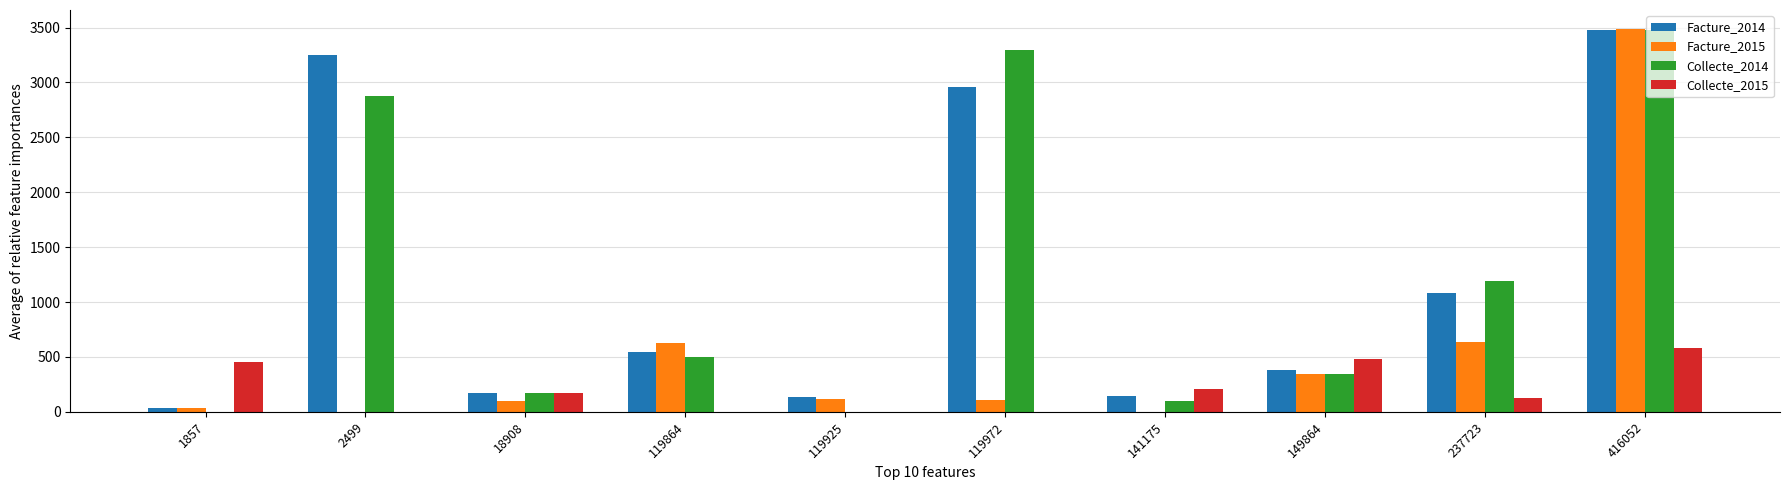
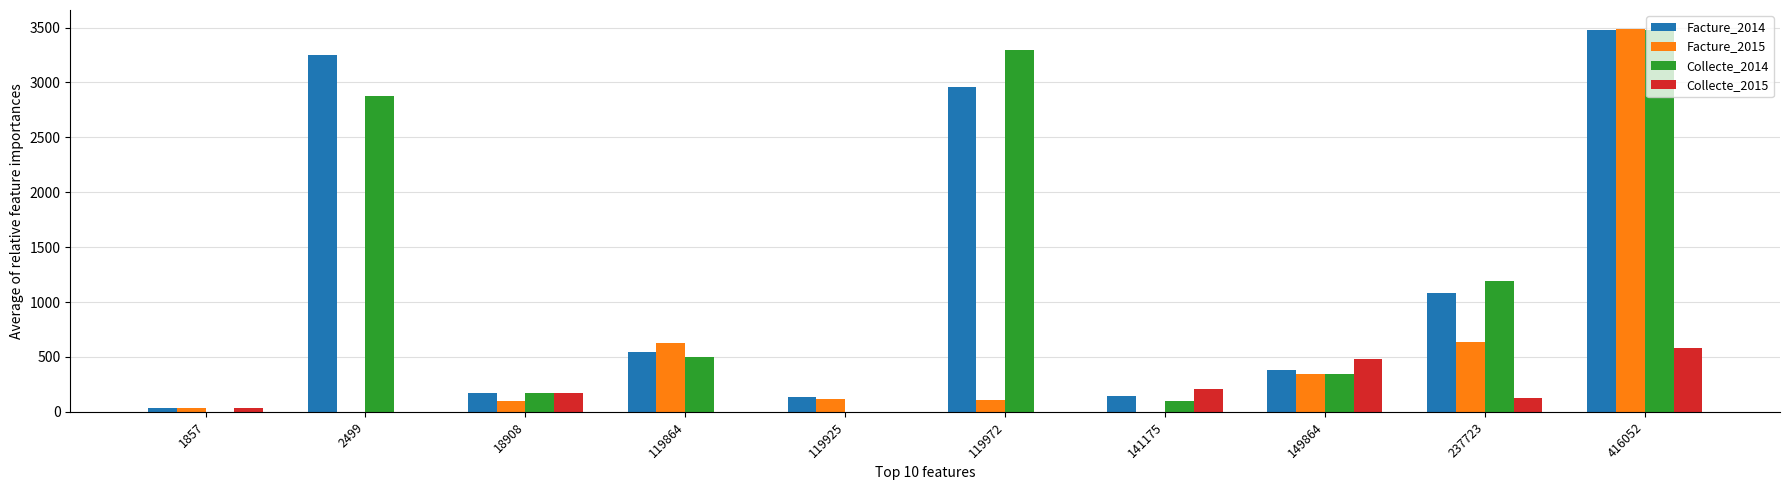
Collecte_2015, 1857: 460 -> 40
